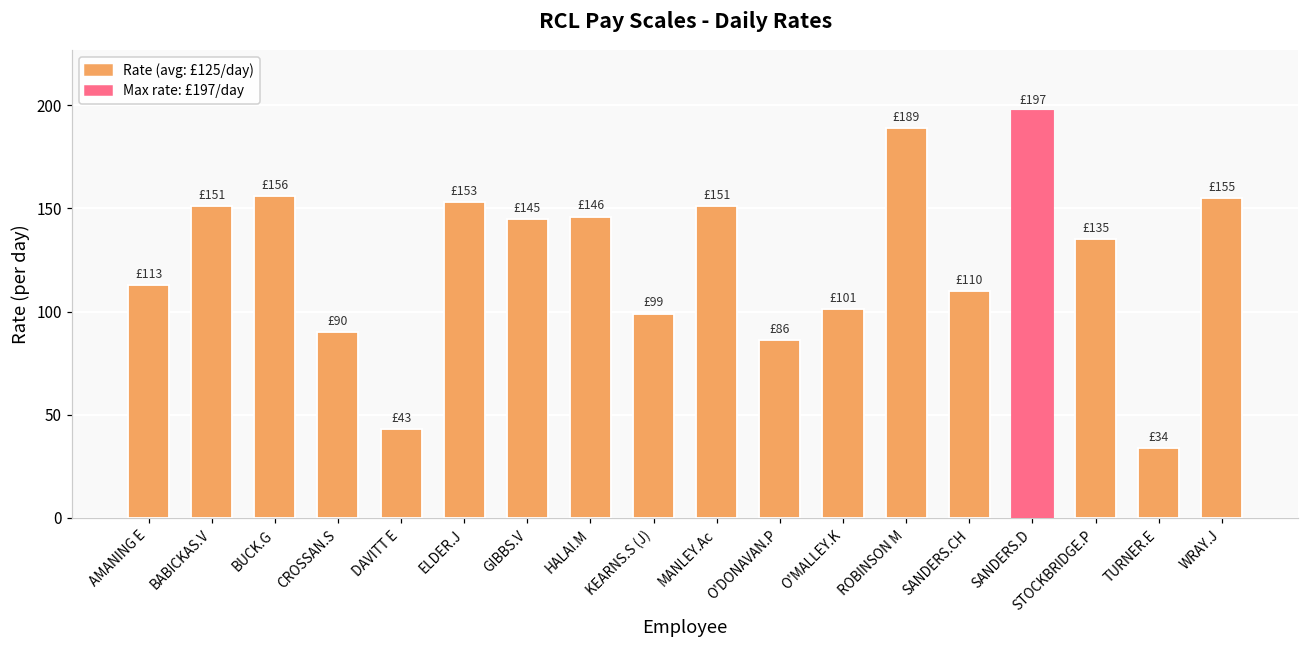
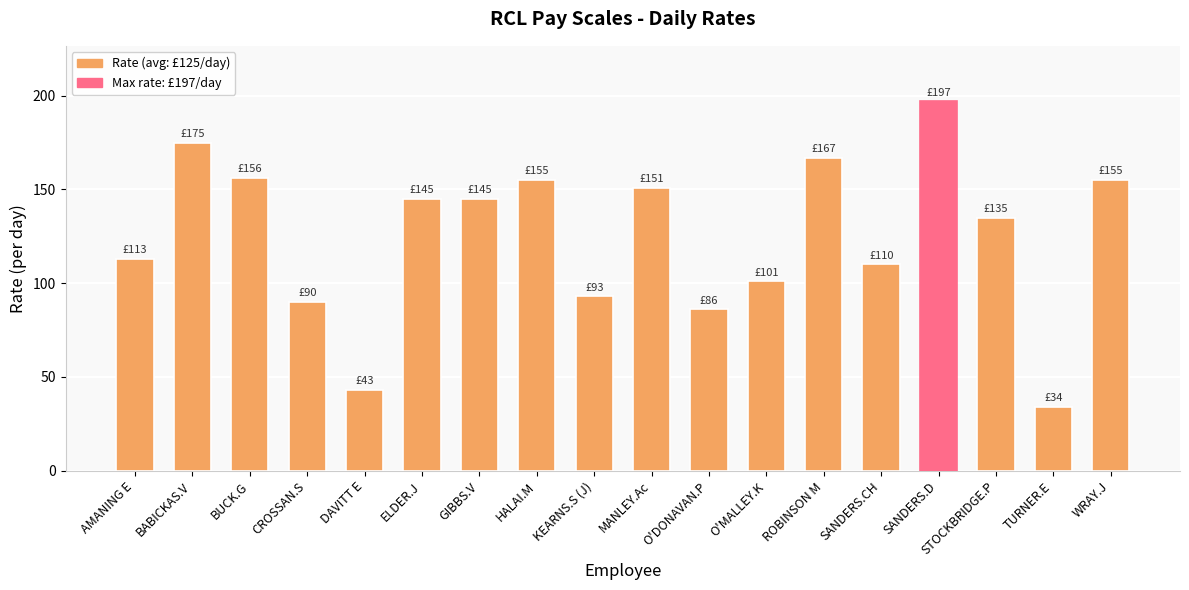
BABICKAS.V: £151 -> £175
ELDER.J: £153 -> £145
HALAI.M: £146 -> £155
KEARNS.S (J): £99 -> £93
ROBINSON M: £189 -> £167
